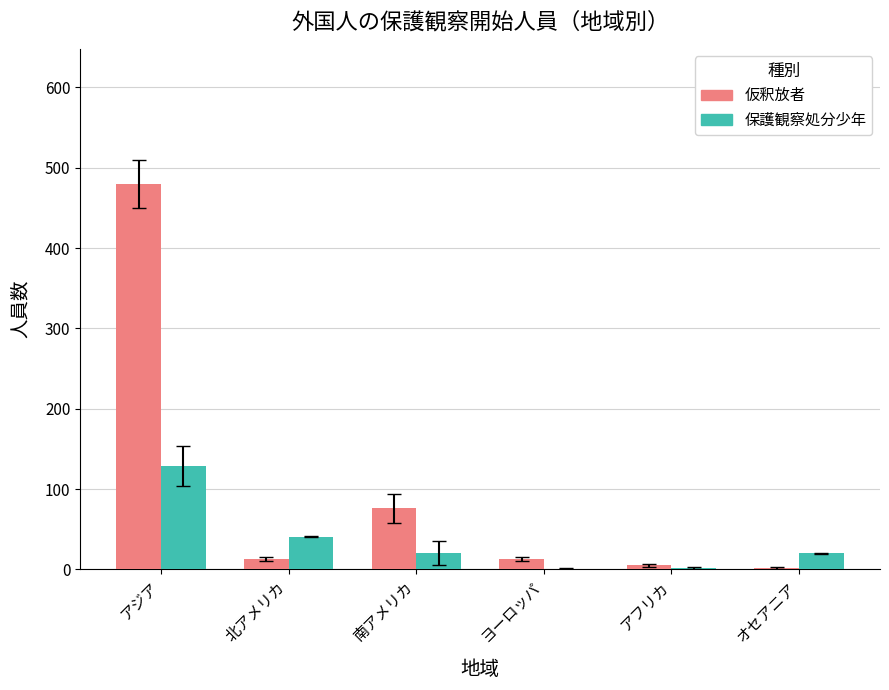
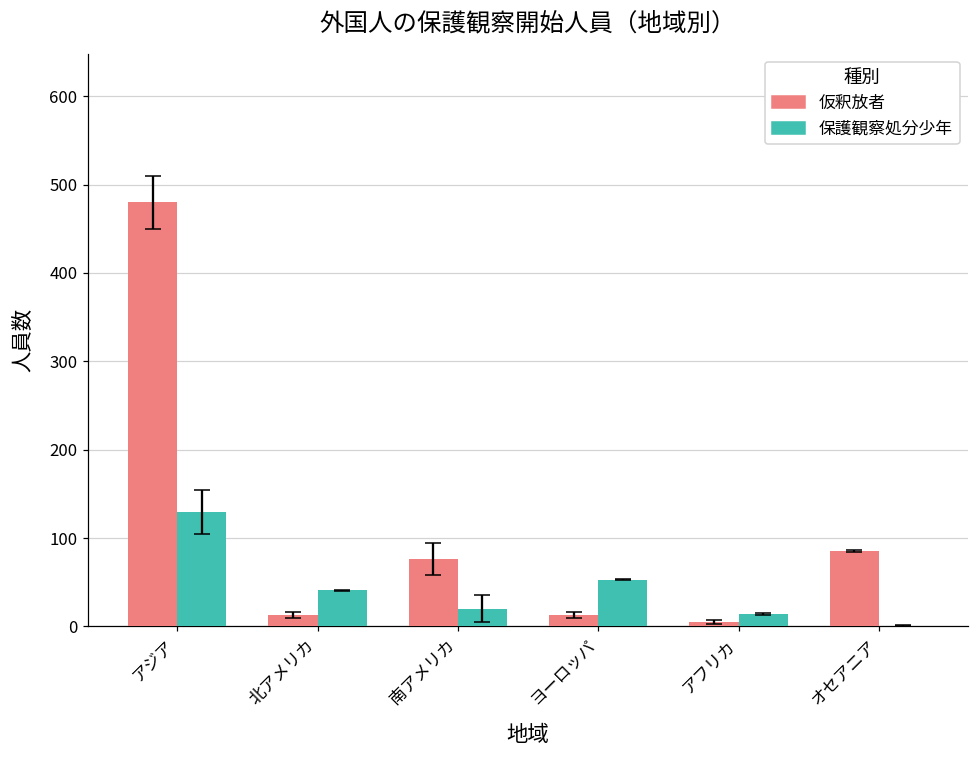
保護観察処分少年, ヨーロッパ: 0 -> 50
保護観察処分少年, アフリカ: 0 -> 10
仮釈放者, オセアニア: 0 -> 90
保護観察処分少年, オセアニア: 20 -> 0
